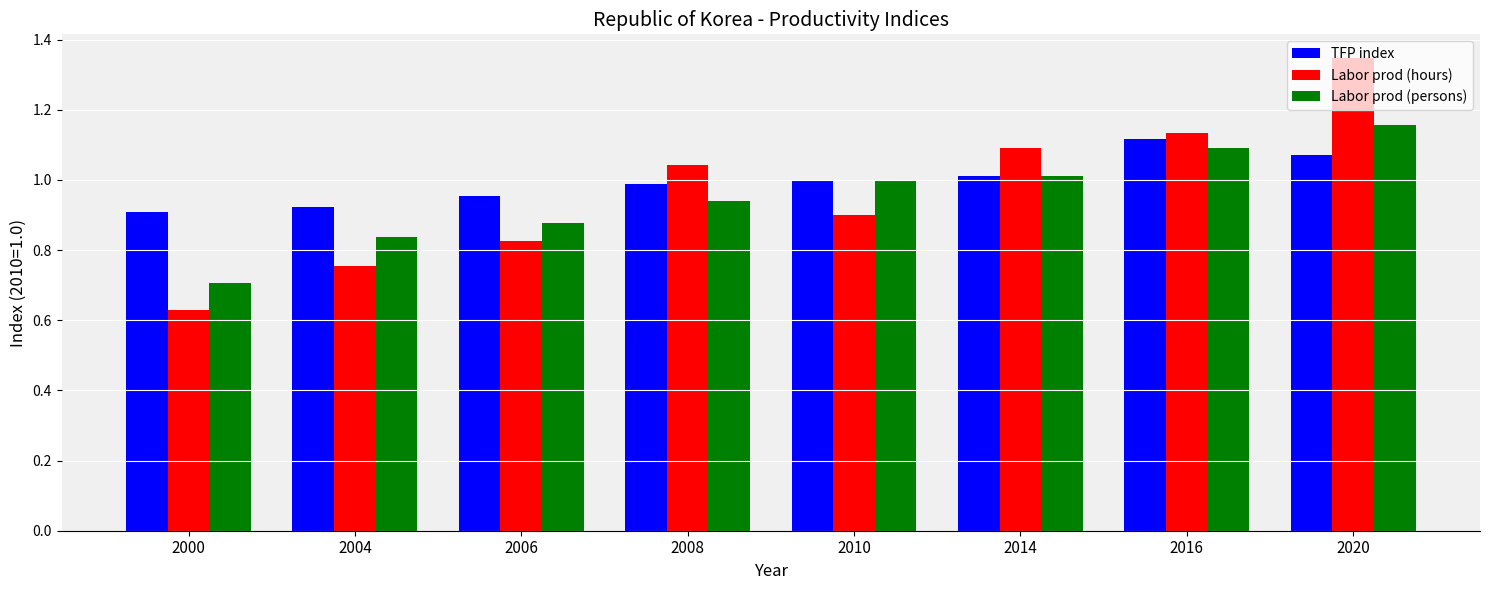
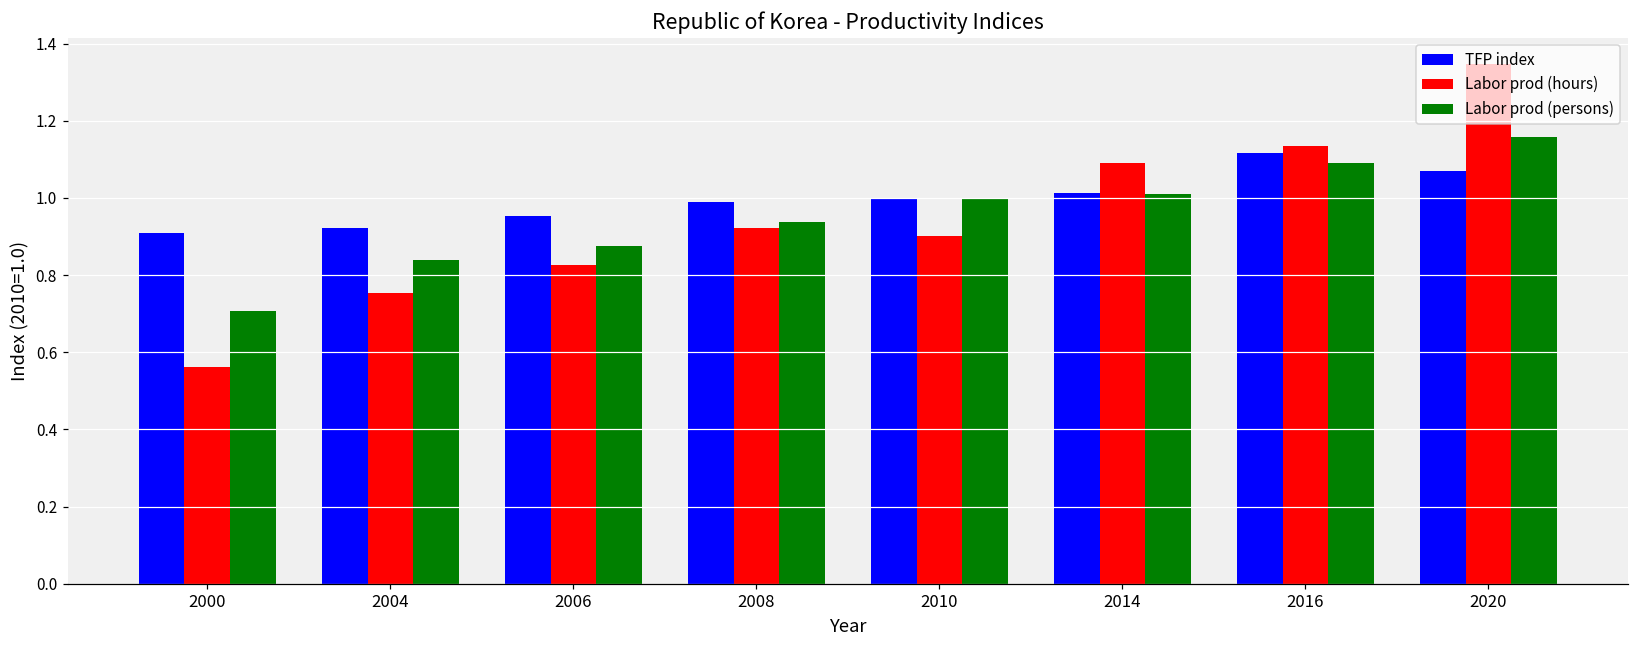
Labor prod (hours), 2000: 0.63 -> 0.56
Labor prod (hours), 2008: 1.04 -> 0.92
